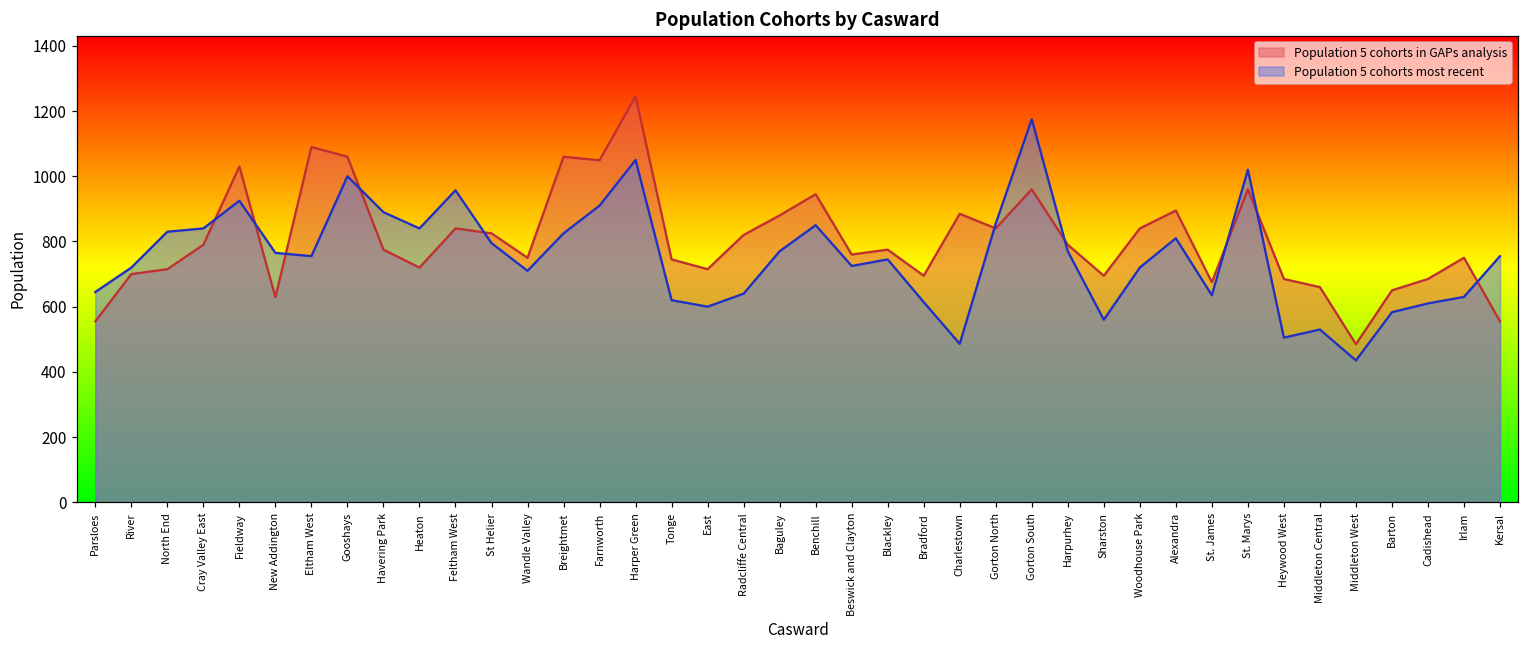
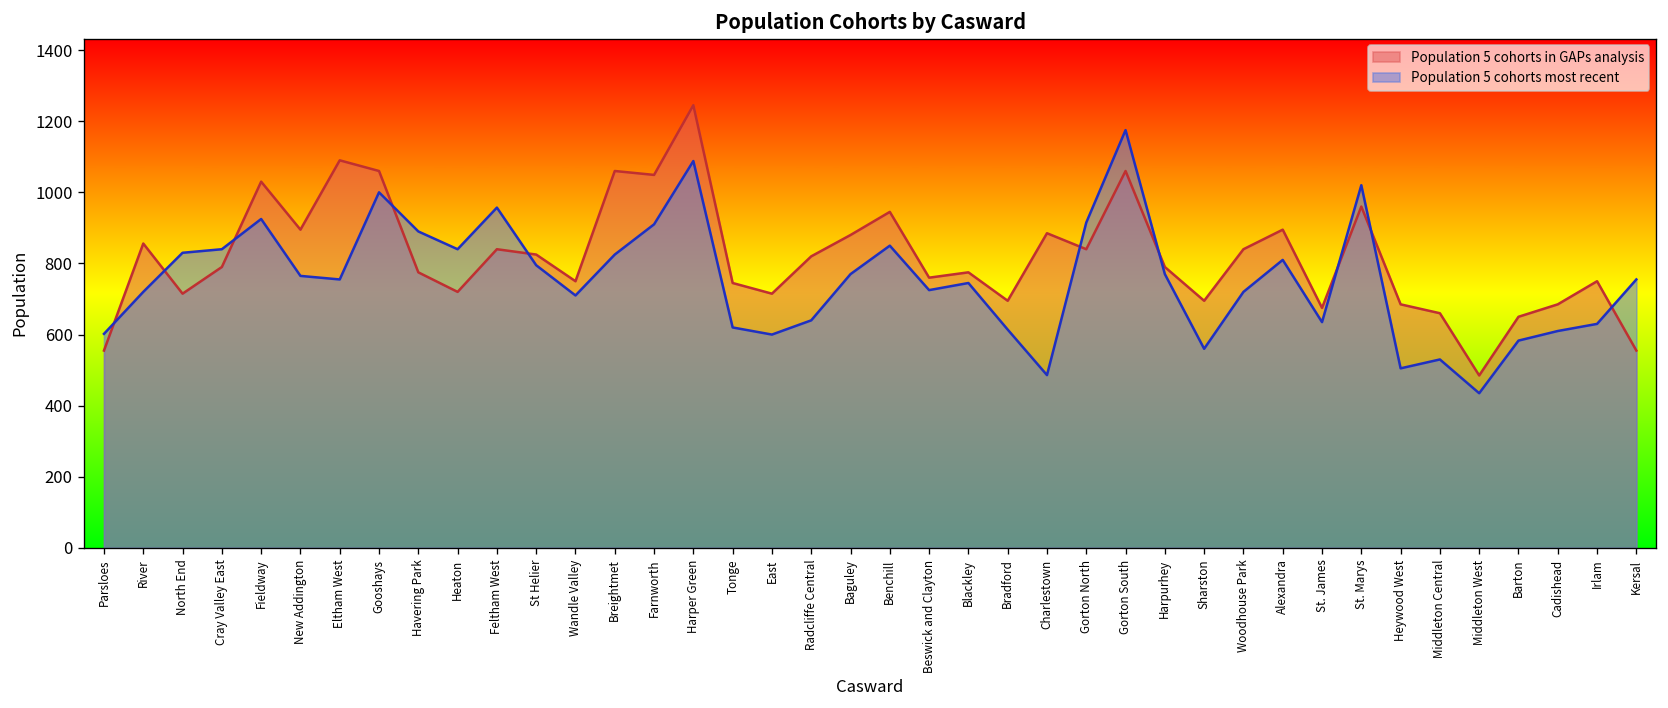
Population 5 cohorts most recent, Parsloes: 650 -> 600
Population 5 cohorts in GAPs analysis, River: 700 -> 860
Population 5 cohorts in GAPs analysis, New Addington: 630 -> 900
Population 5 cohorts most recent, Harper Green: 1050 -> 1090
Population 5 cohorts most recent, Gorton North: 860 -> 920
Population 5 cohorts in GAPs analysis, Gorton South: 960 -> 1060
